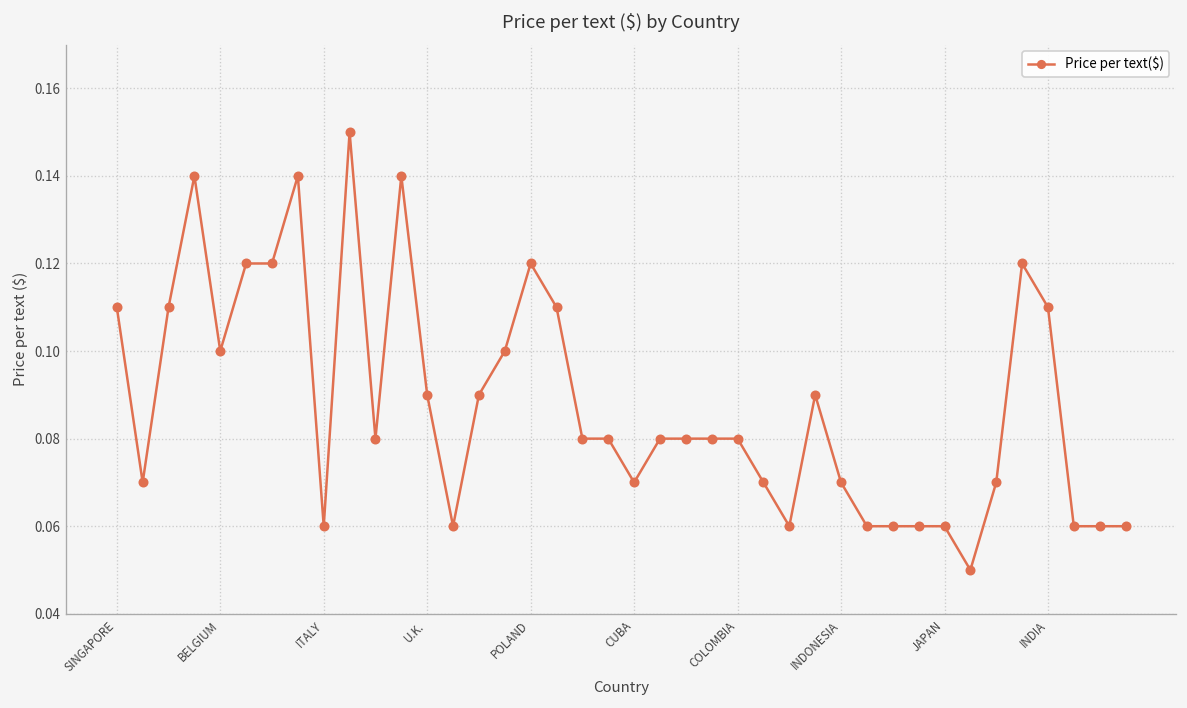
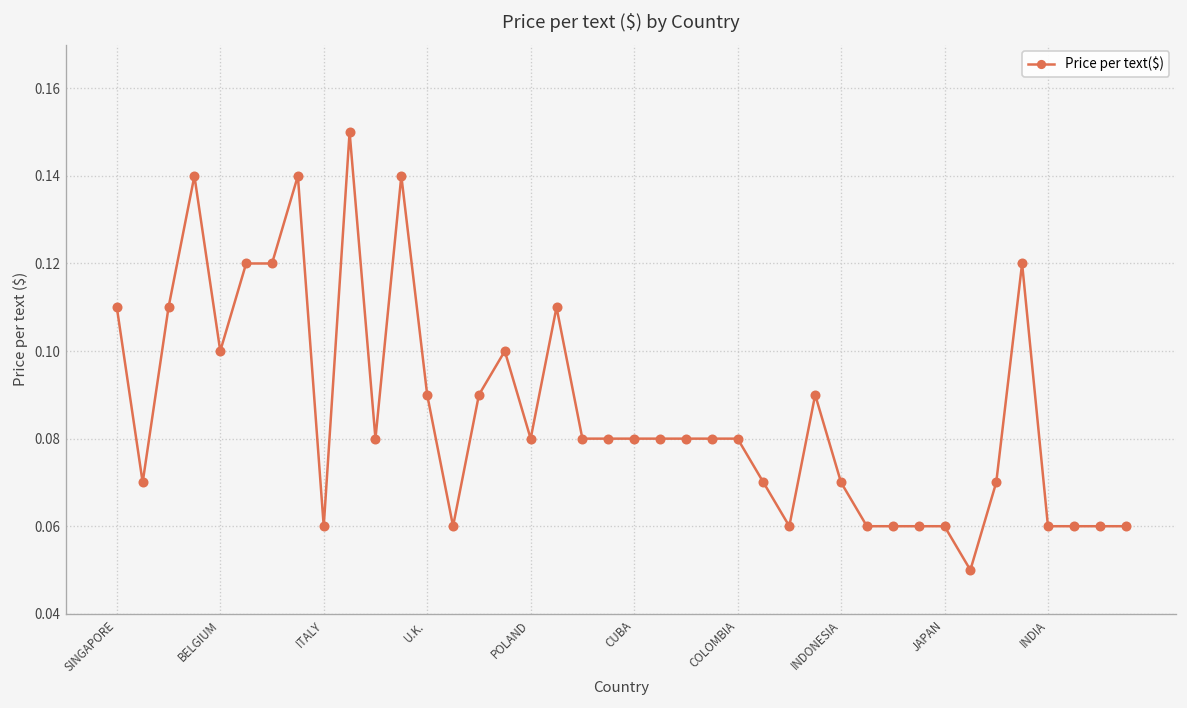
POLAND: 0.12 -> 0.08
CUBA: 0.07 -> 0.08
INDIA: 0.11 -> 0.06
